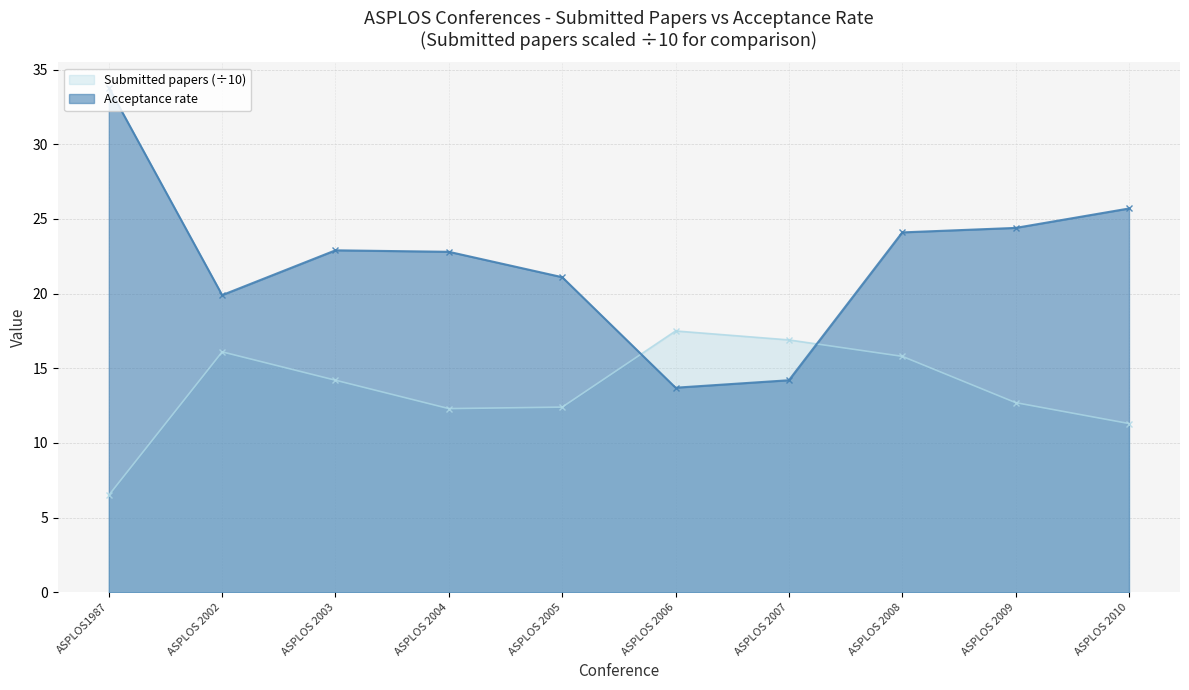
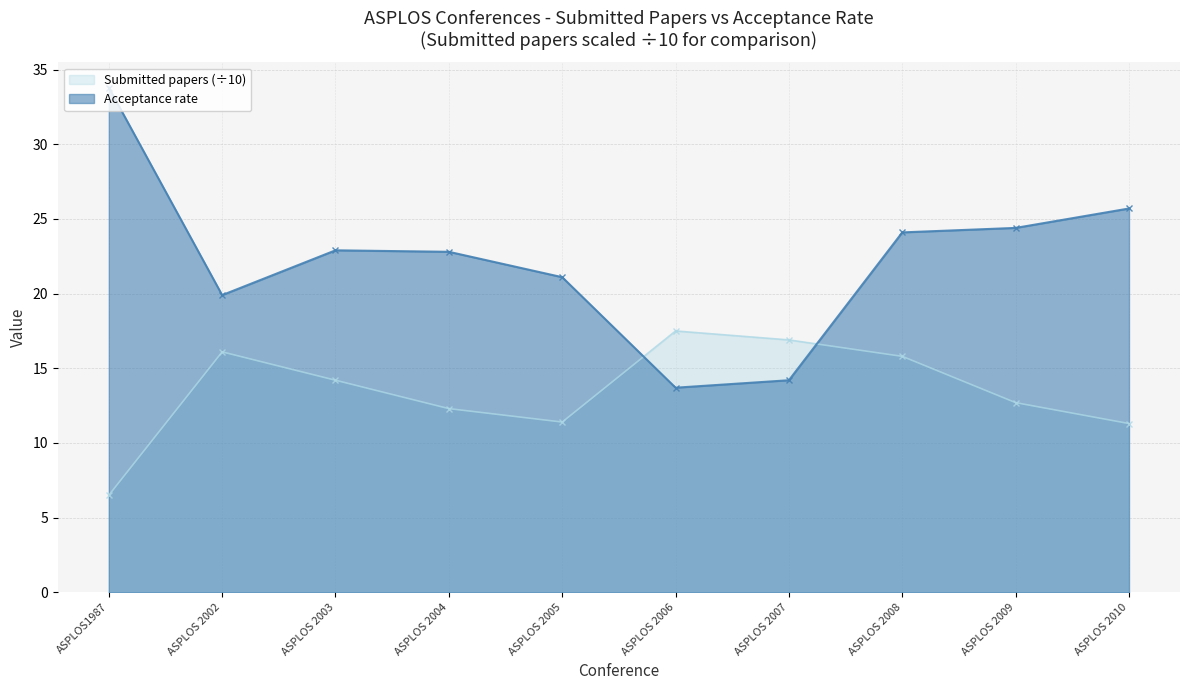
Submitted papers (÷10), ASPLOS 2005: 12.4 -> 11.4
